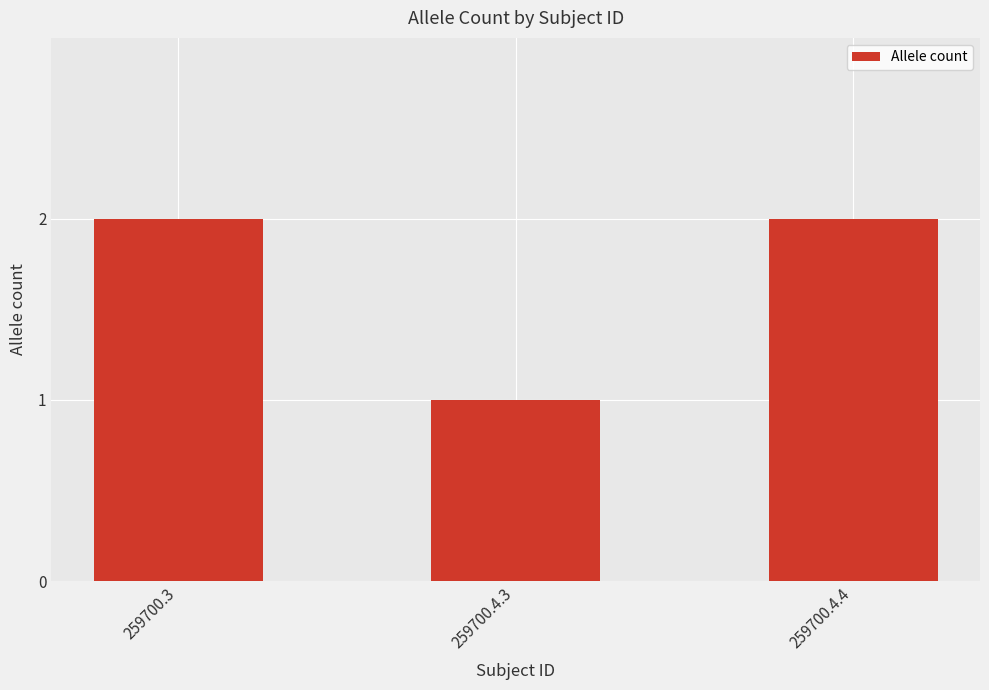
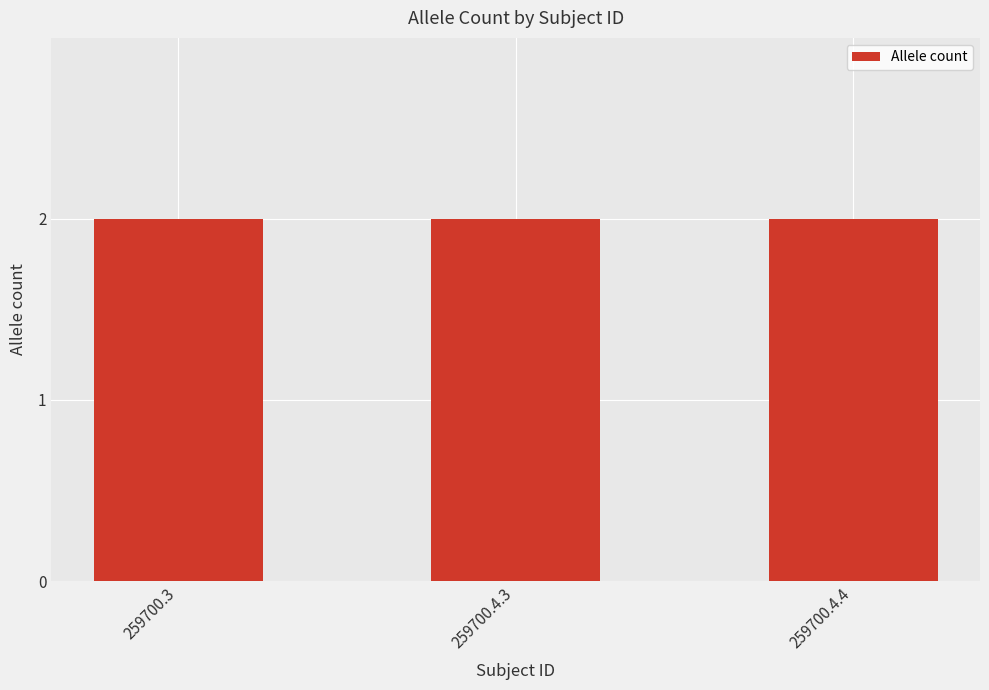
259700.4.3: 1 -> 2
